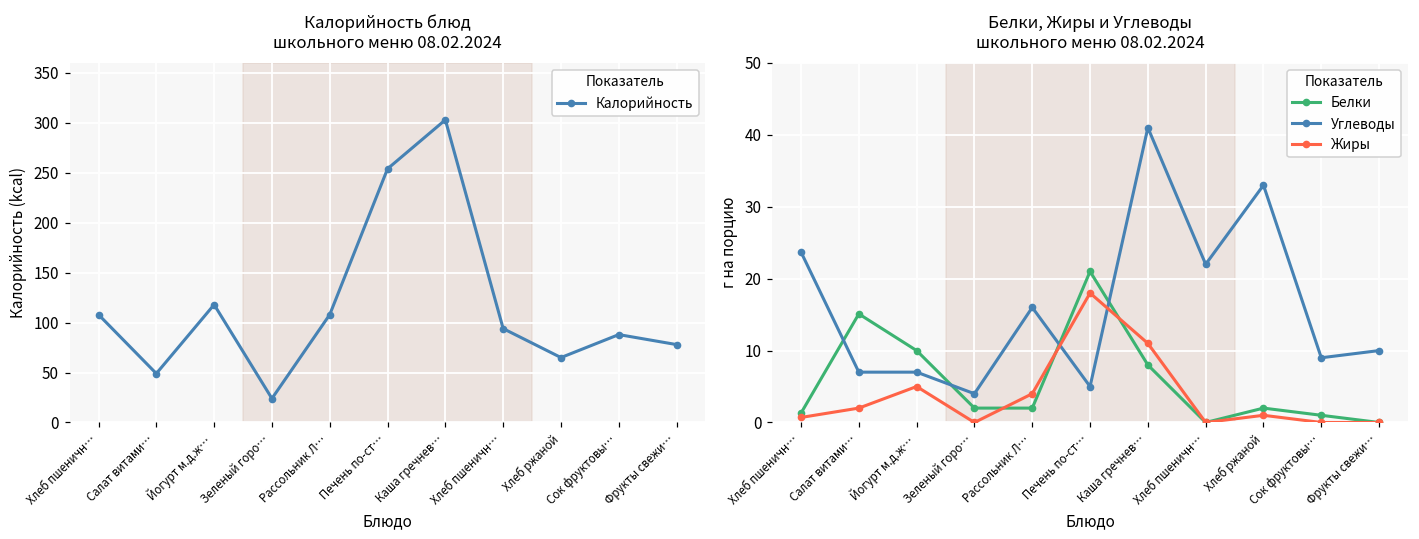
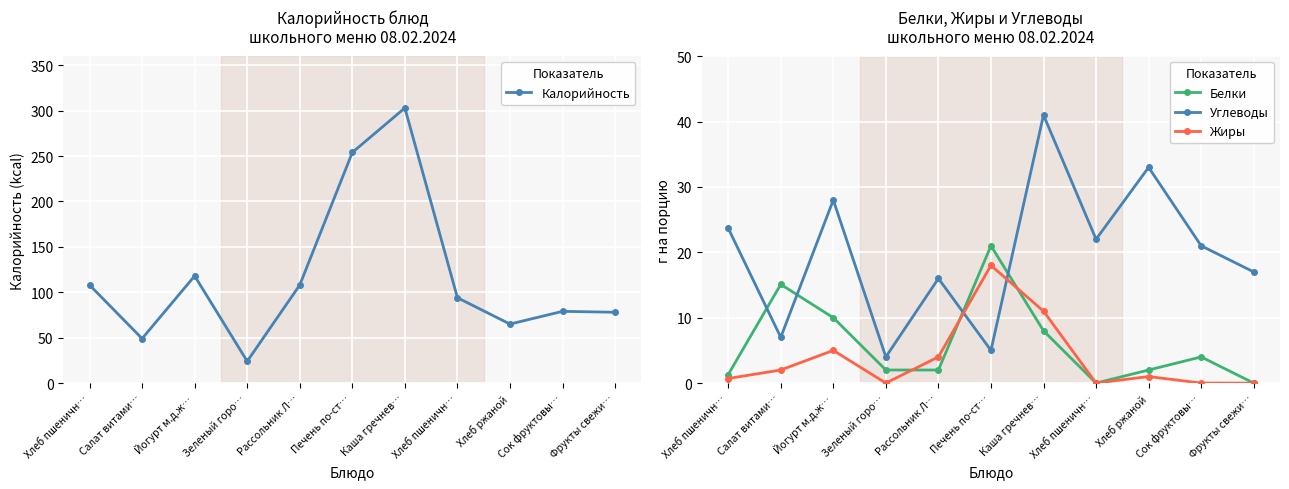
Калорийность блюд школьного меню 08.02.2024, Сок фруктовы…: 90 -> 80
Белки, Жиры и Углеводы школьного меню 08.02.2024, Углеводы, Йогурт м.д.ж…: 7 -> 28
Белки, Жиры и Углеводы школьного меню 08.02.2024, Белки, Сок фруктовы…: 1 -> 4
Белки, Жиры и Углеводы школьного меню 08.02.2024, Углеводы, Сок фруктовы…: 9 -> 21
Белки, Жиры и Углеводы школьного меню 08.02.2024, Углеводы, Фрукты свежи…: 10 -> 17
